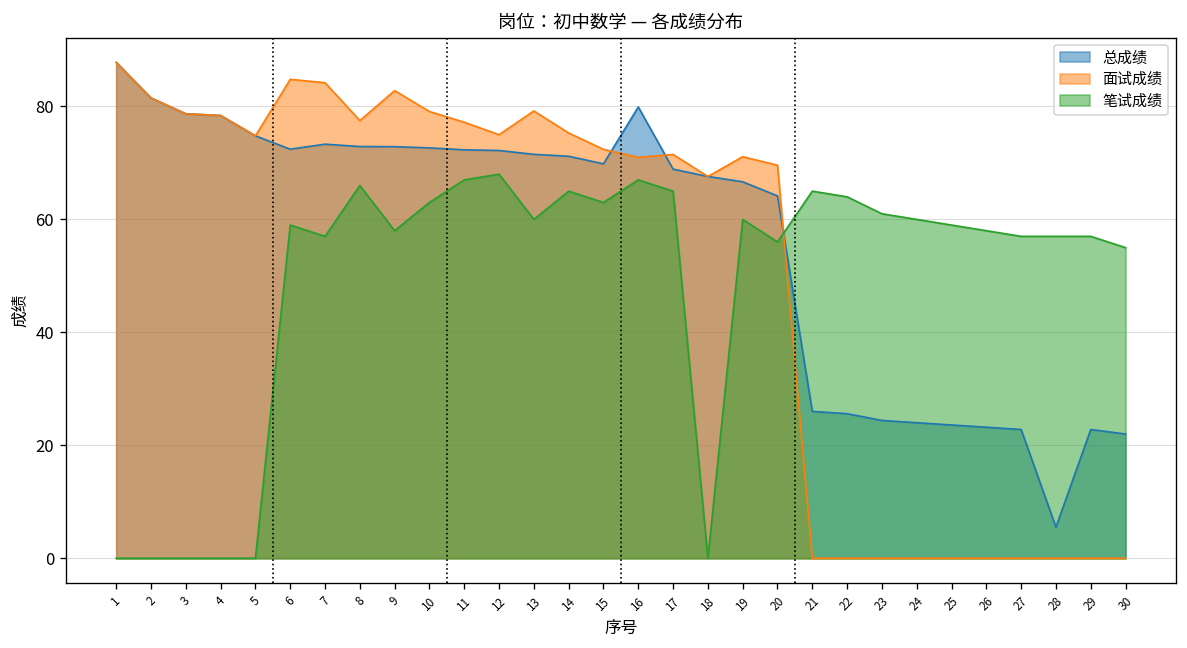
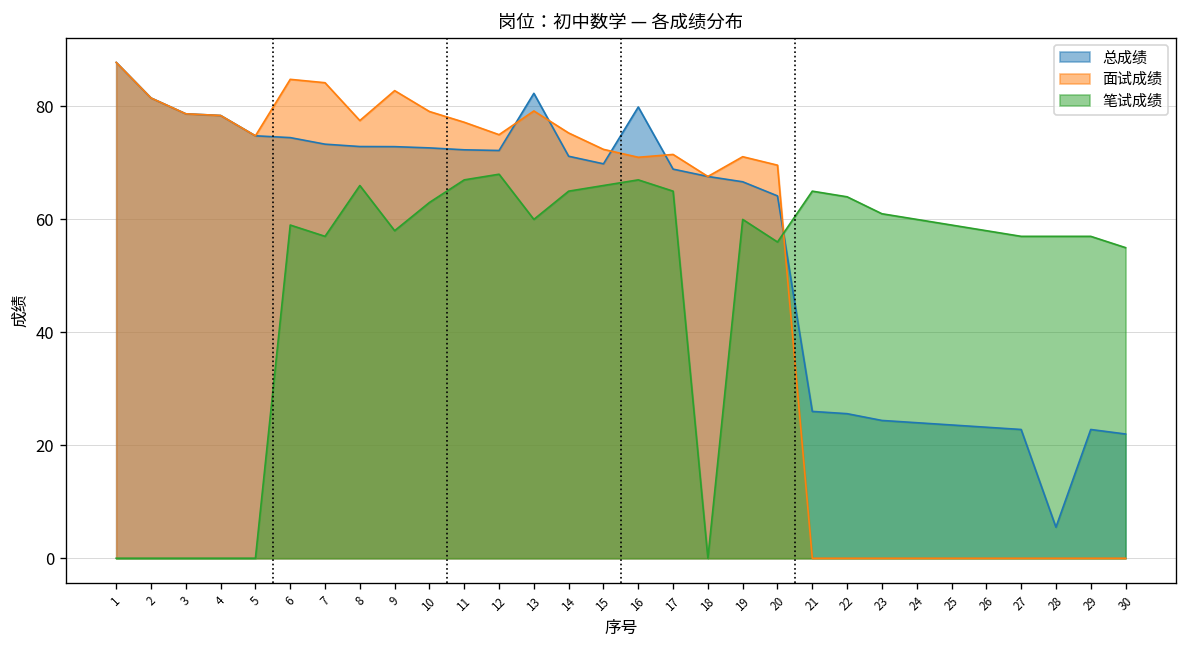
总成绩, 6: 72 -> 74
总成绩, 13: 72 -> 82
笔试成绩, 15: 63 -> 66
